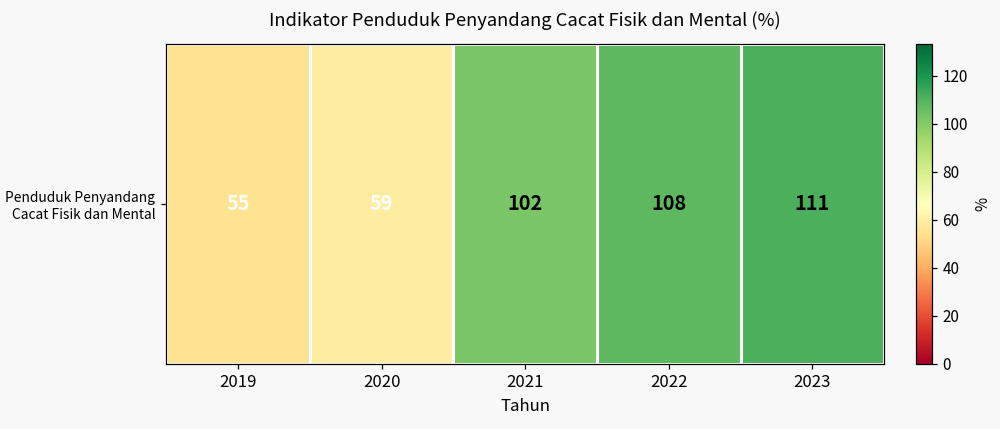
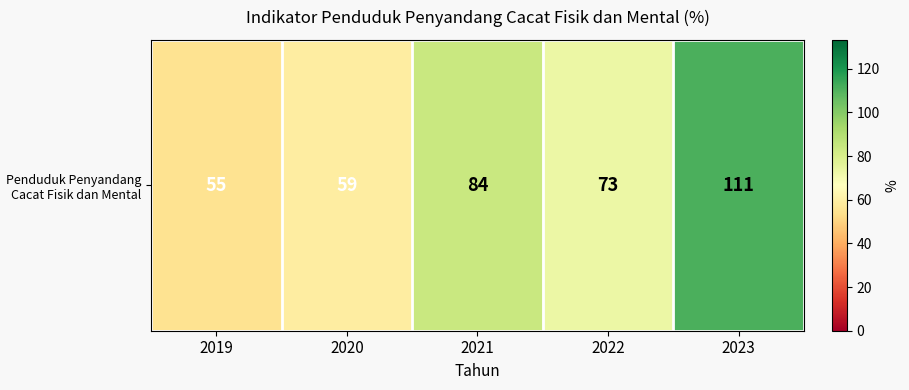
Penduduk Penyandang Cacat Fisik dan Mental, 2021: 102 -> 84
Penduduk Penyandang Cacat Fisik dan Mental, 2022: 108 -> 73
